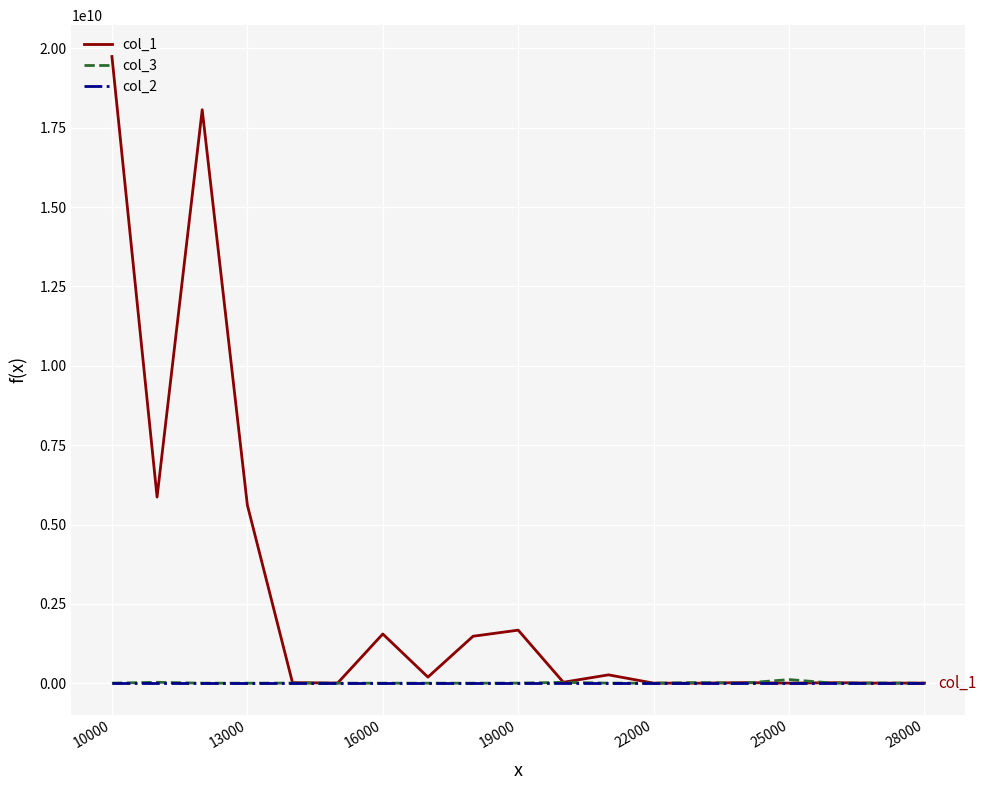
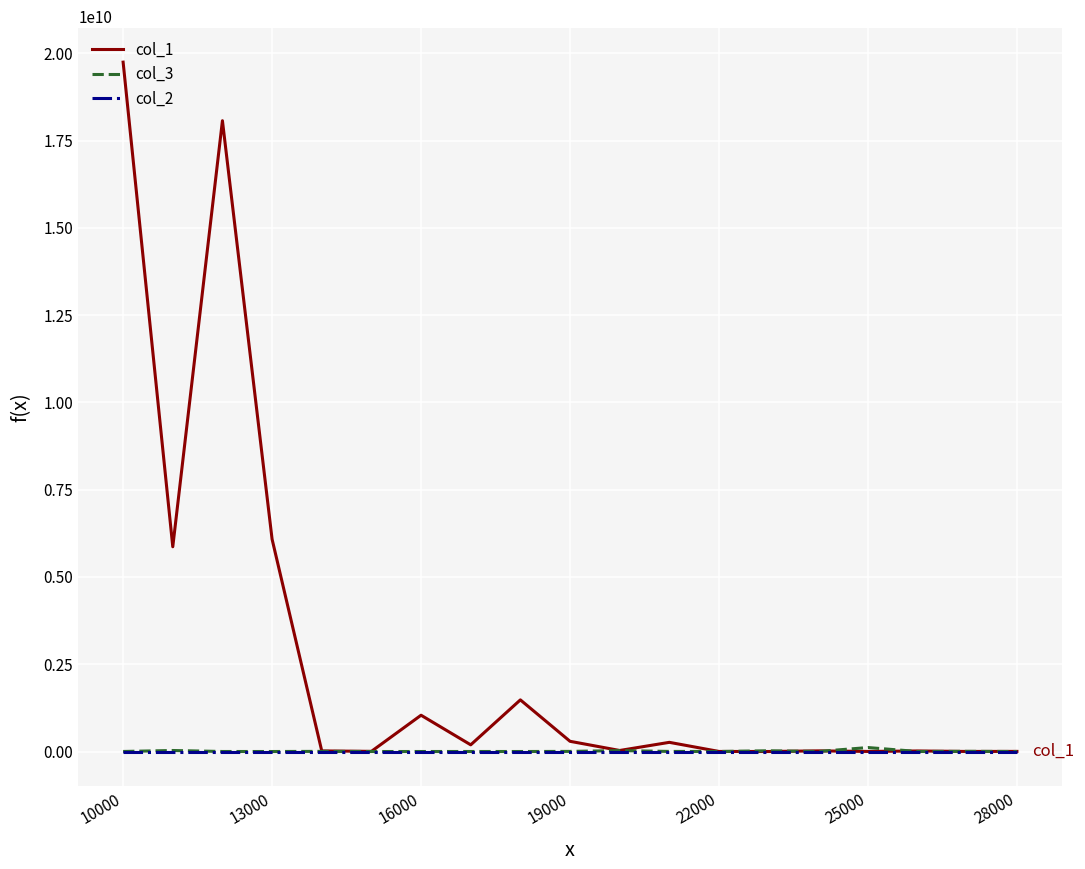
col_1, 13000: 5600000000 -> 6100000000
col_1, 16000: 1600000000 -> 1000000000
col_1, 19000: 1700000000 -> 300000000
